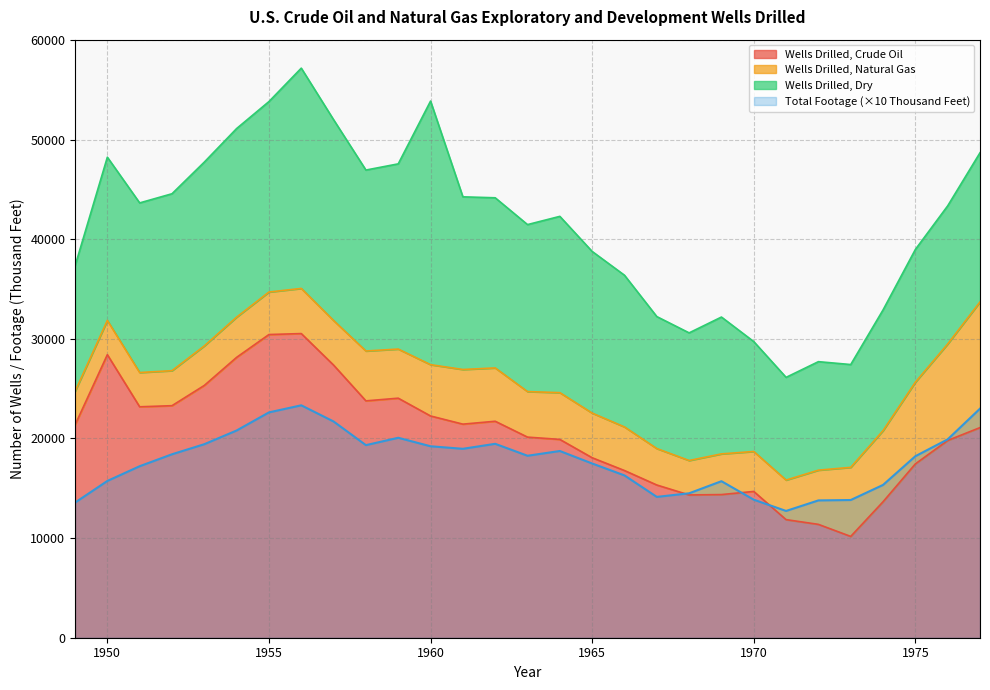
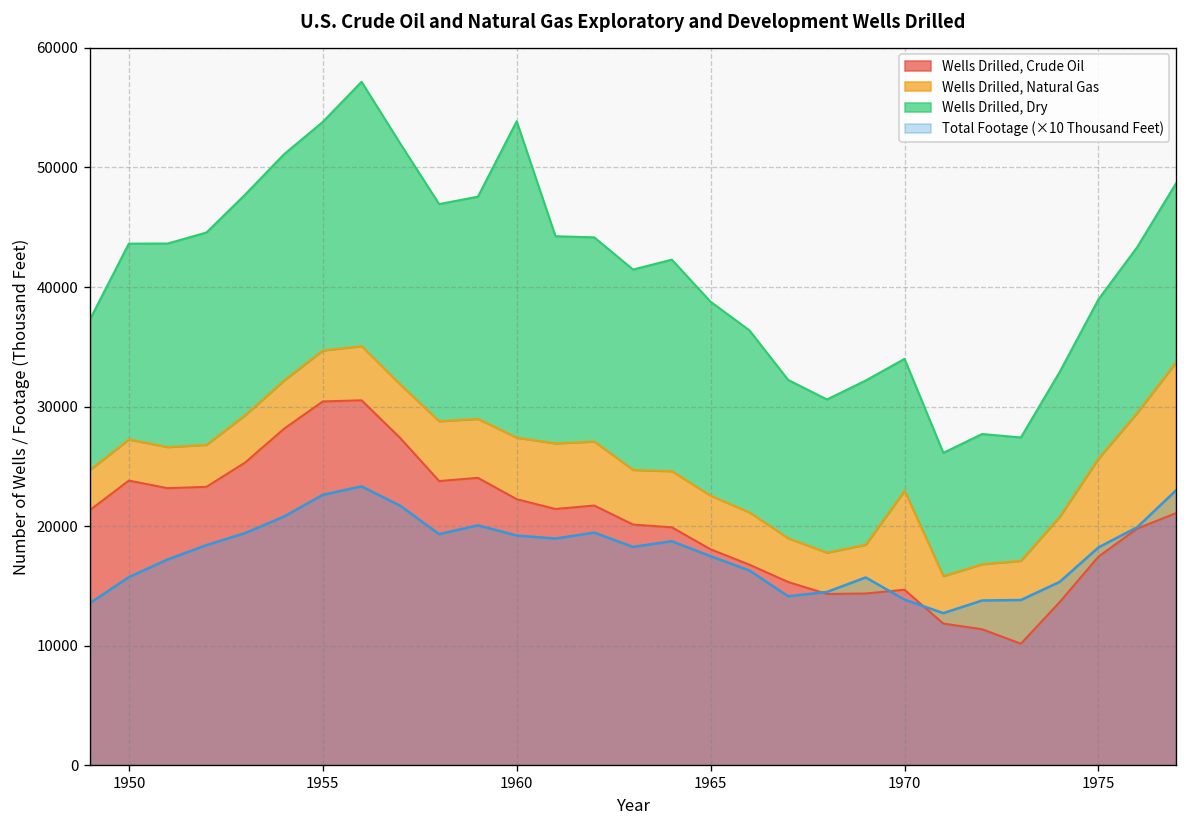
Wells Drilled, Crude Oil, 1950: 28000 -> 24000
Wells Drilled, Natural Gas, 1970: 4000 -> 8000
